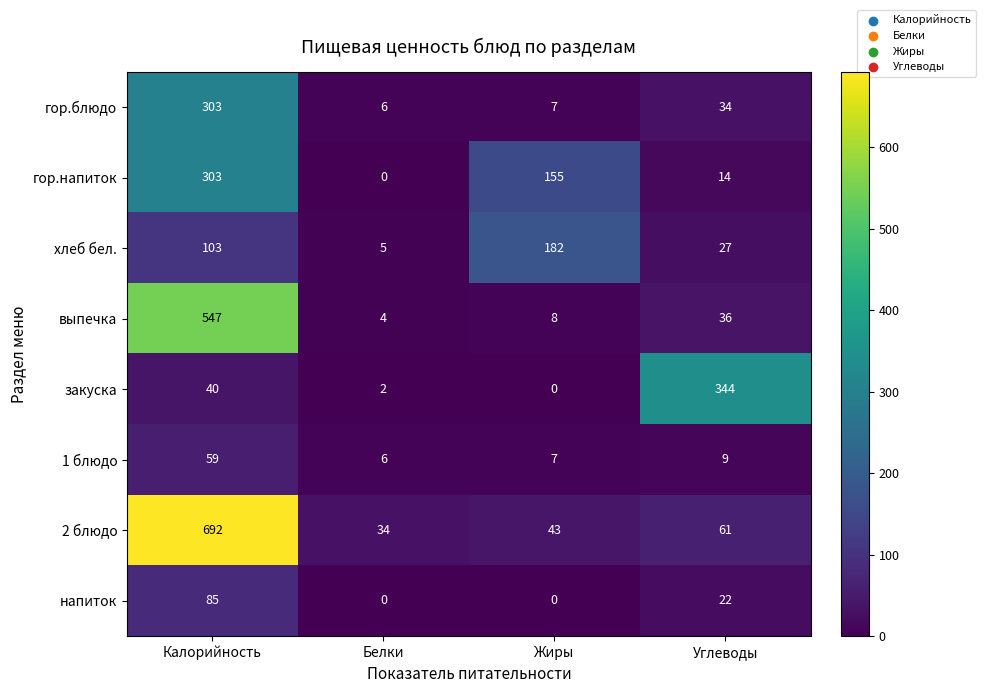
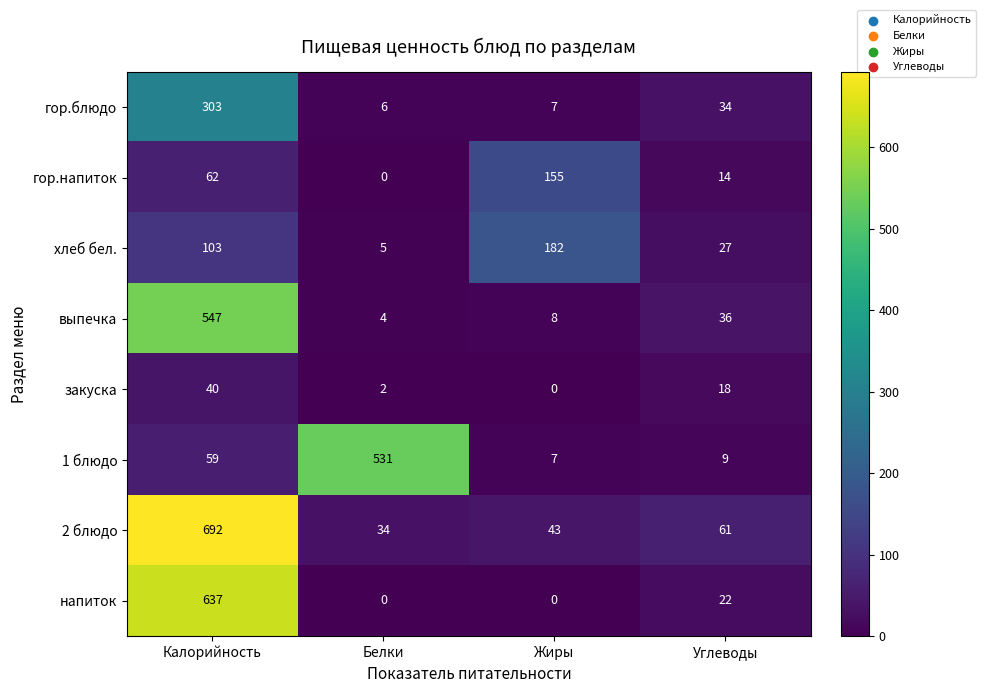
гор.напиток, Калорийность: 303 -> 62
закуска, Углеводы: 344 -> 18
1 блюдо, Белки: 6 -> 531
напиток, Калорийность: 85 -> 637
